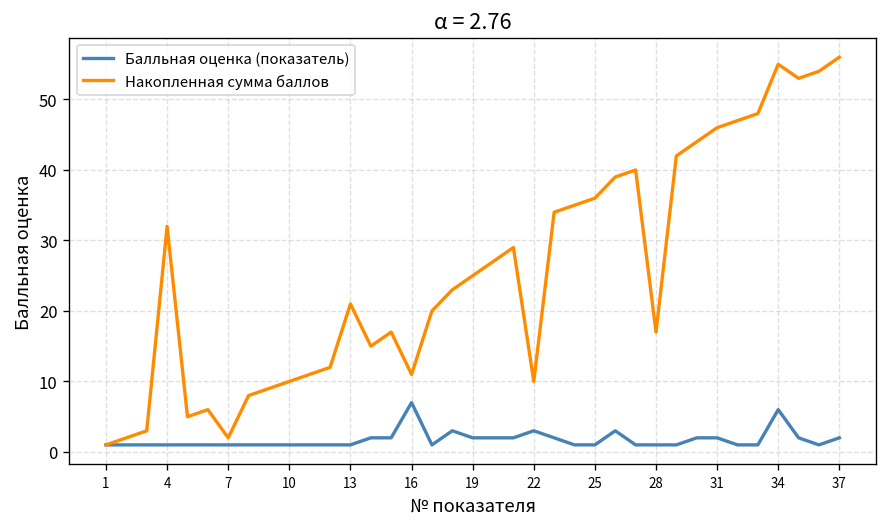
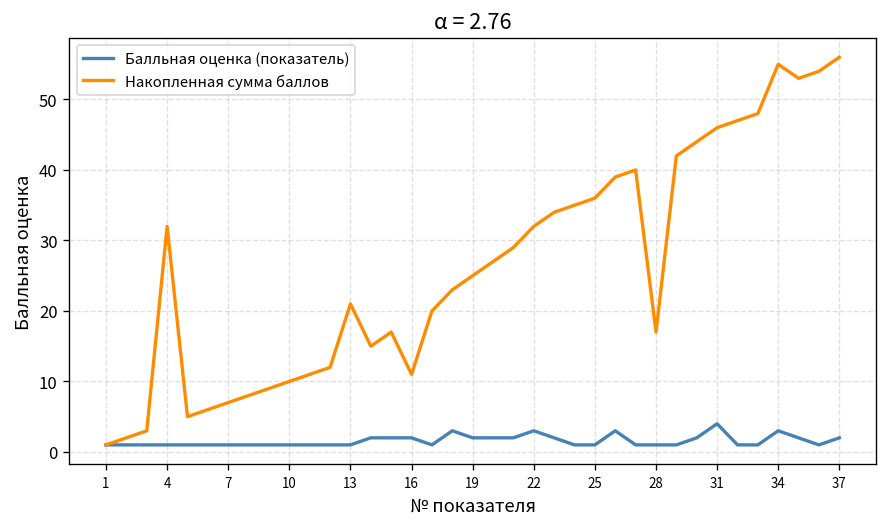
Накопленная сумма баллов, 7: 2 -> 7
Балльная оценка (показатель), 16: 7 -> 2
Накопленная сумма баллов, 22: 10 -> 32
Балльная оценка (показатель), 31: 2 -> 4
Балльная оценка (показатель), 34: 6 -> 3
